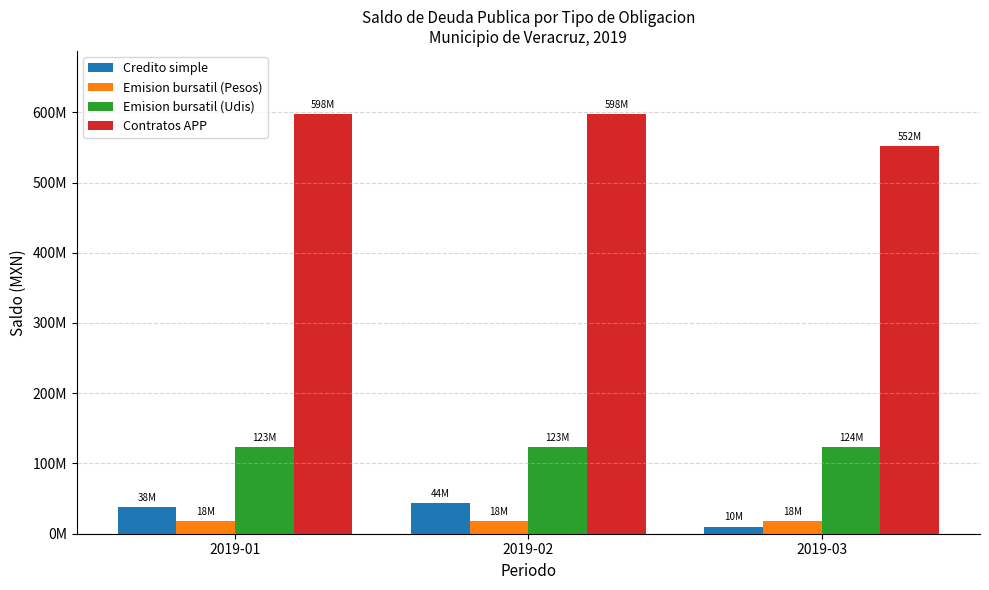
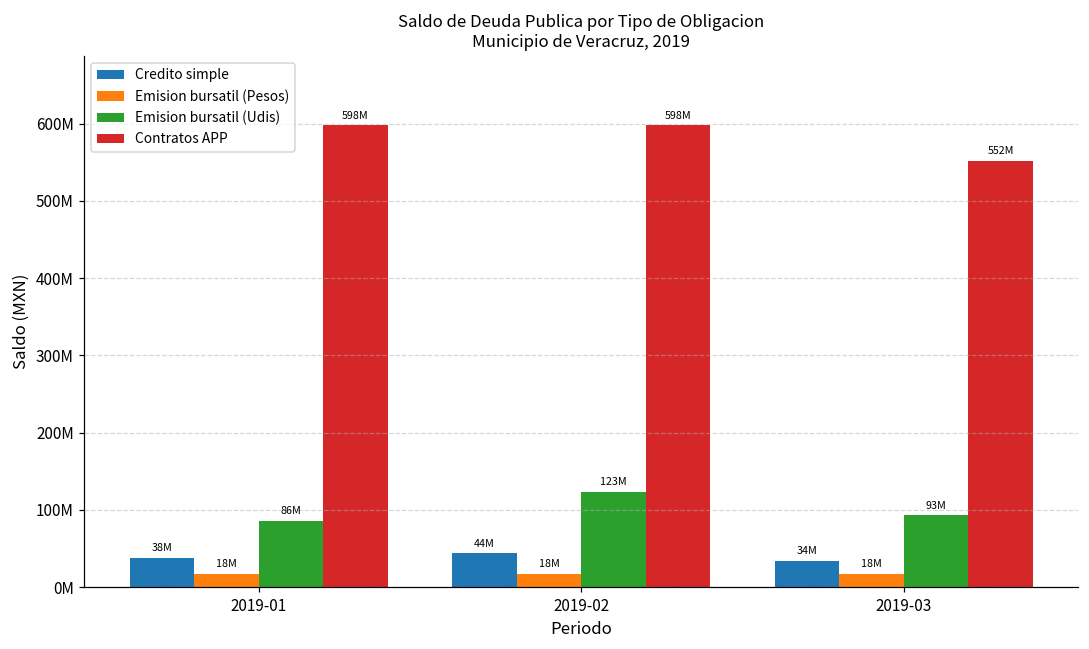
Emision bursatil (Udis), 2019-01: 123M -> 86M
Credito simple, 2019-03: 10M -> 34M
Emision bursatil (Udis), 2019-03: 124M -> 93M
